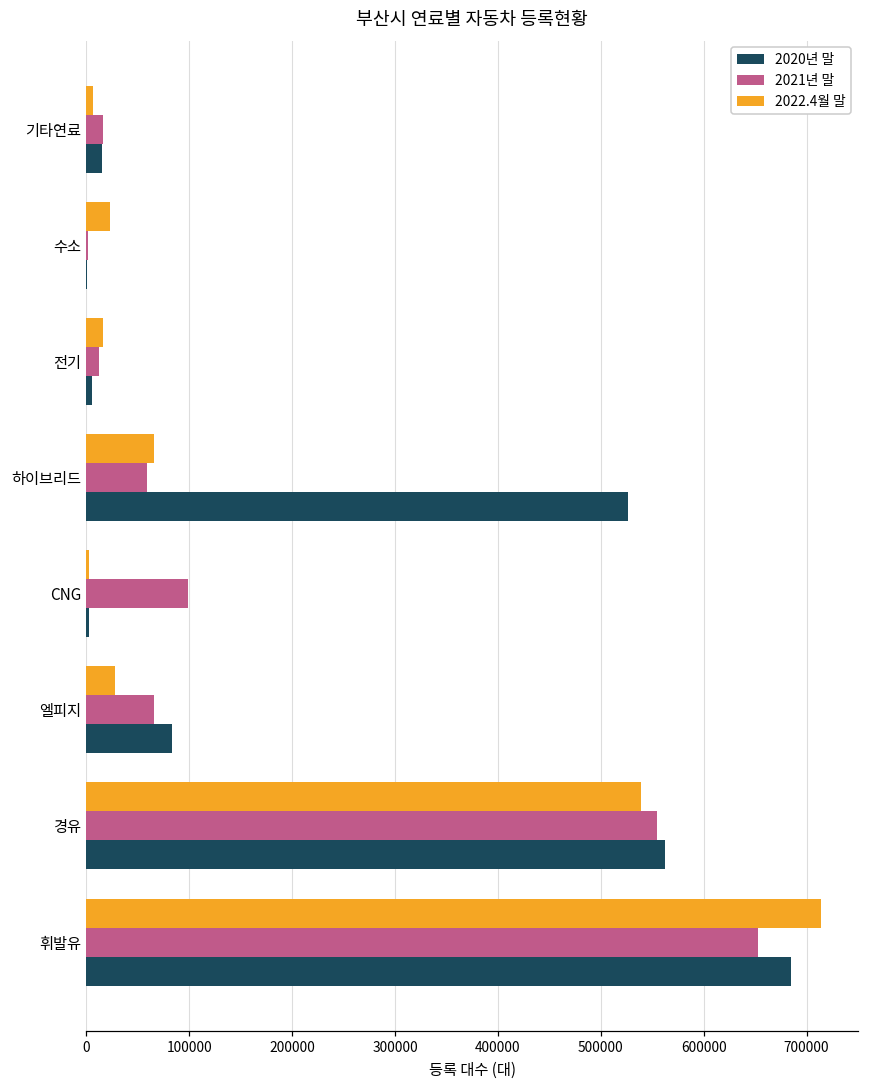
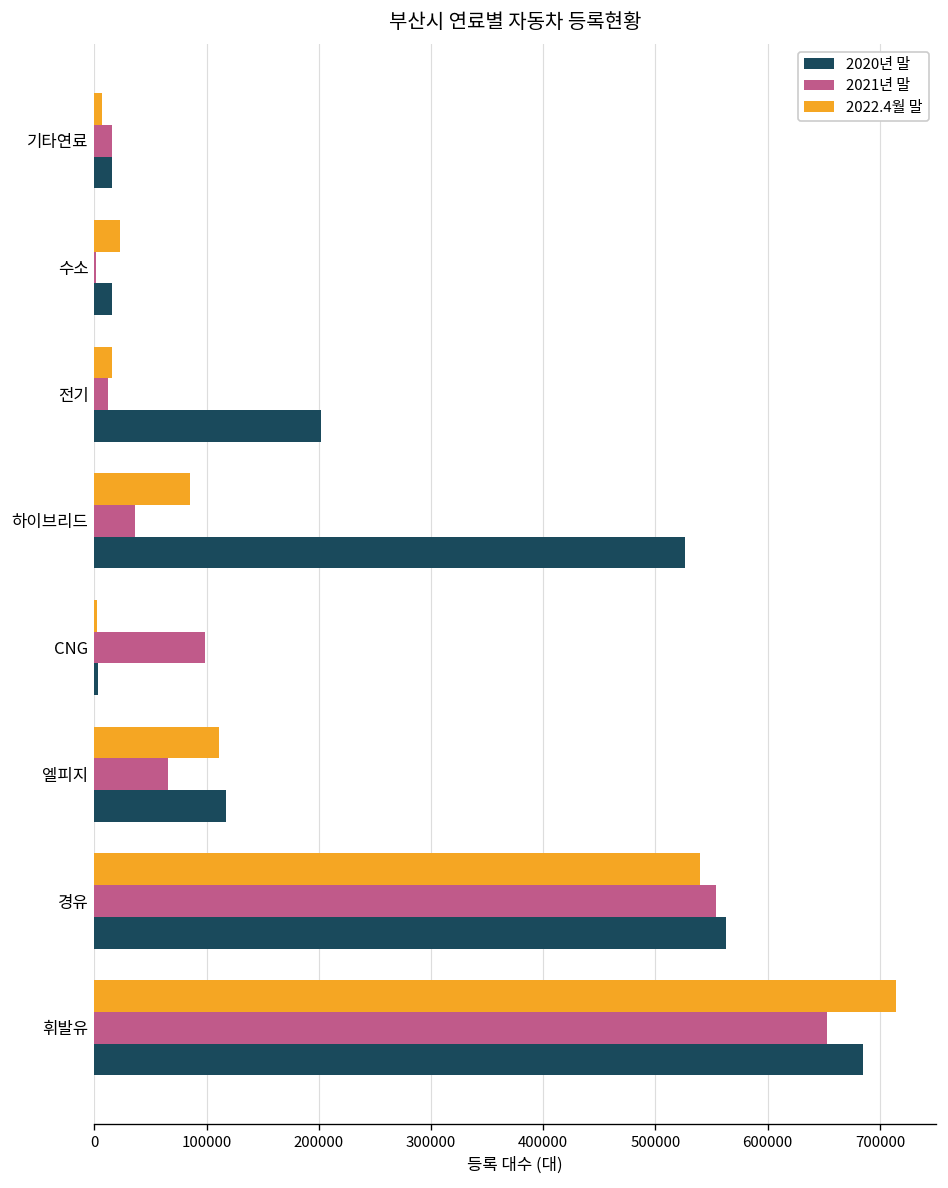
2020년 말, 수소: 0 -> 20000
2020년 말, 전기: 10000 -> 200000
2022.4월 말, 하이브리드: 70000 -> 90000
2021년 말, 하이브리드: 60000 -> 40000
2022.4월 말, 엘피지: 30000 -> 110000
2020년 말, 엘피지: 80000 -> 120000
